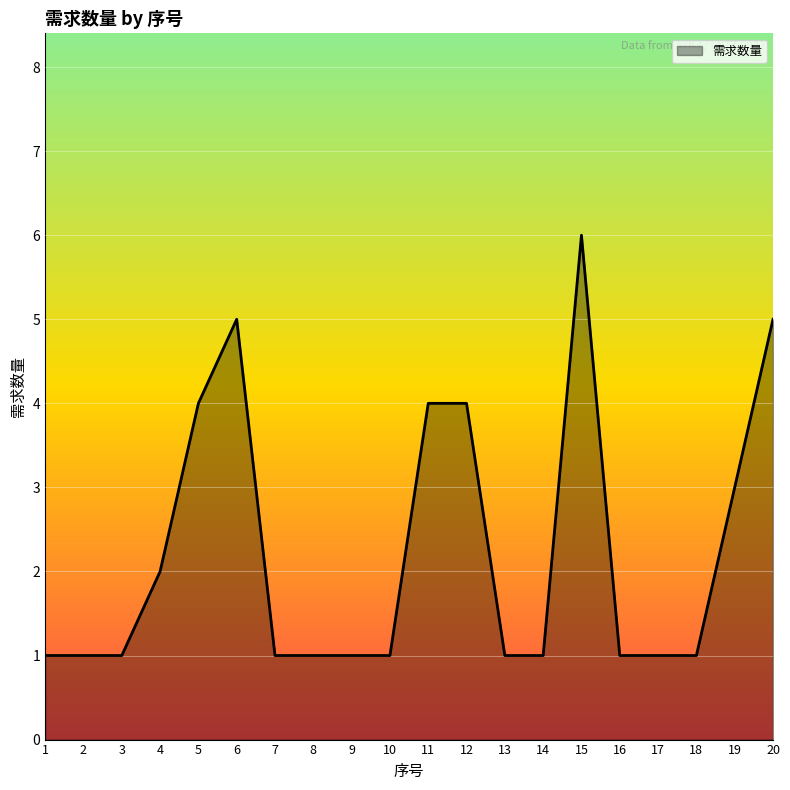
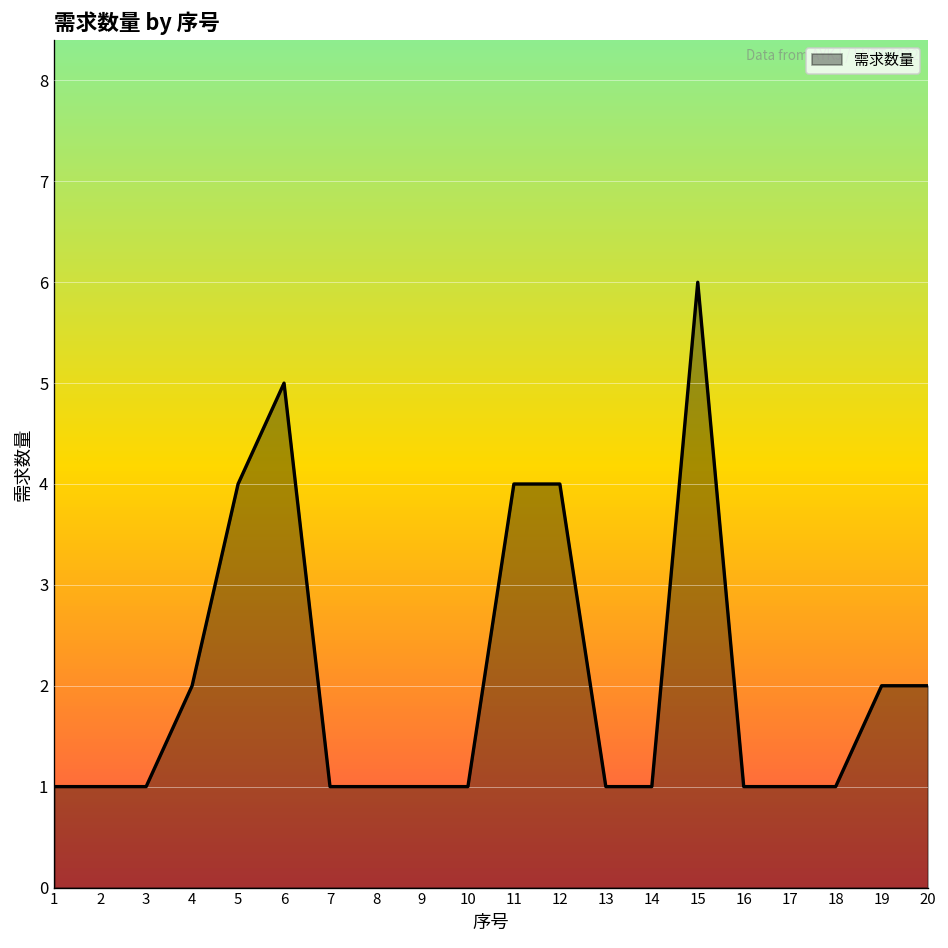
19: 3 -> 2
20: 5 -> 2
